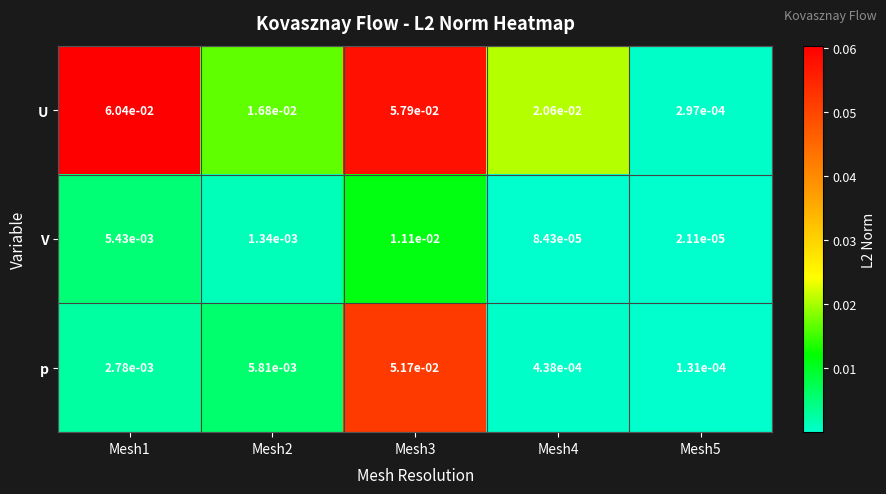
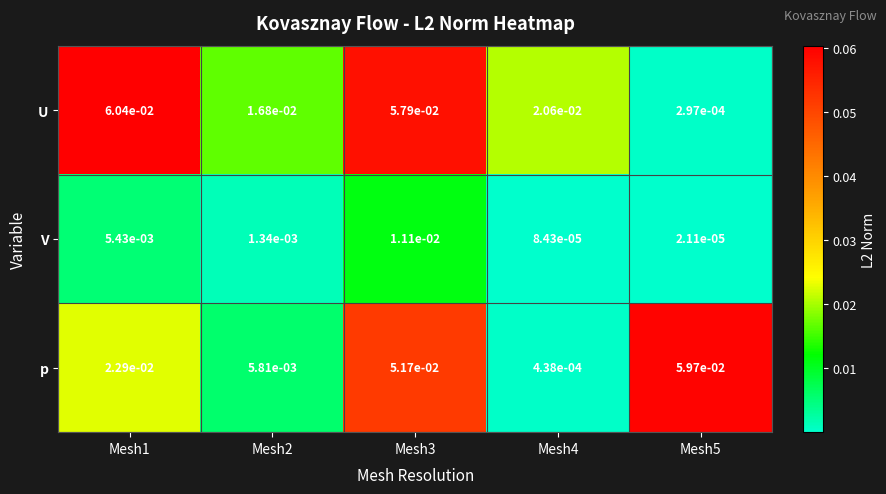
p, Mesh1: 2.78e-03 -> 2.29e-02
p, Mesh5: 1.31e-04 -> 5.97e-02
